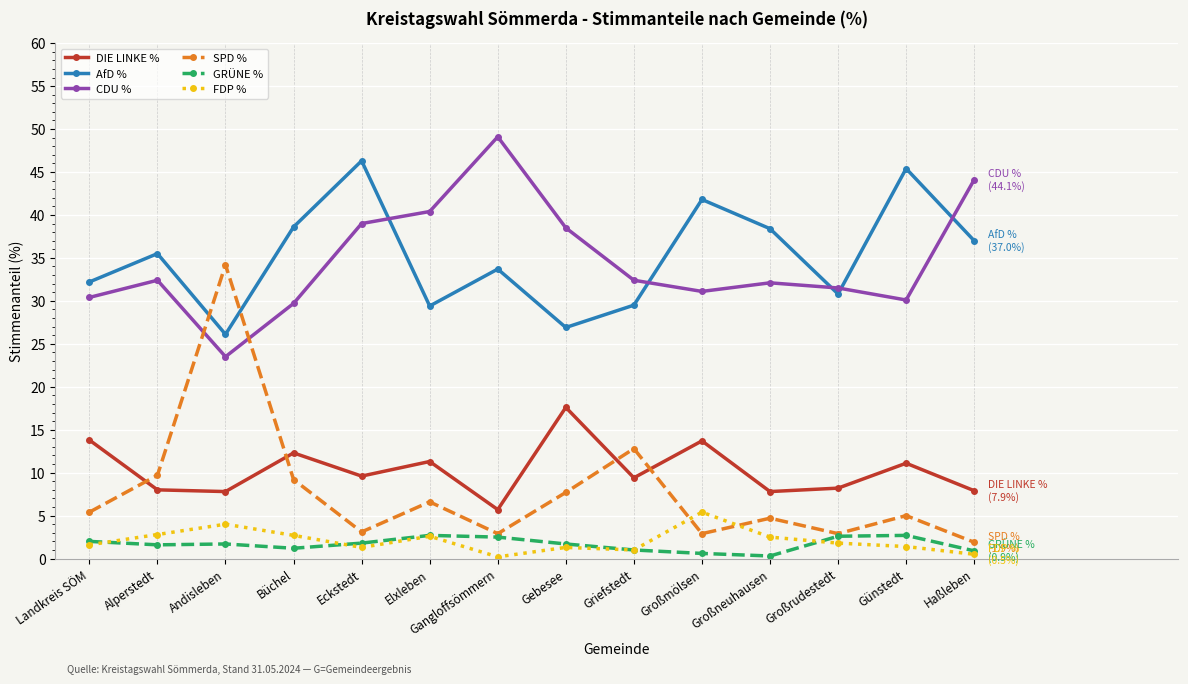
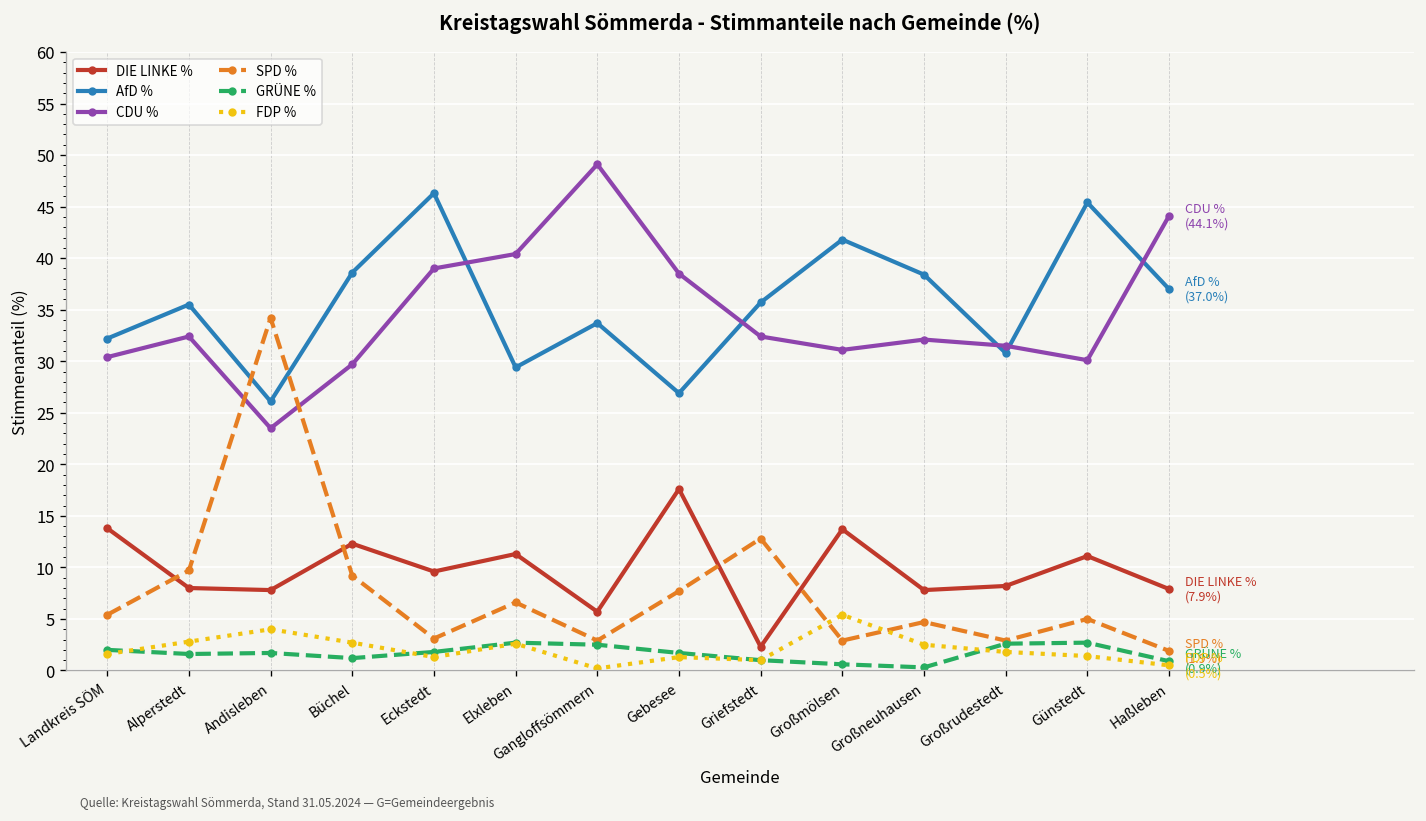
DIE LINKE %, Griefstedt: 9 -> 2
AfD %, Griefstedt: 30 -> 36
